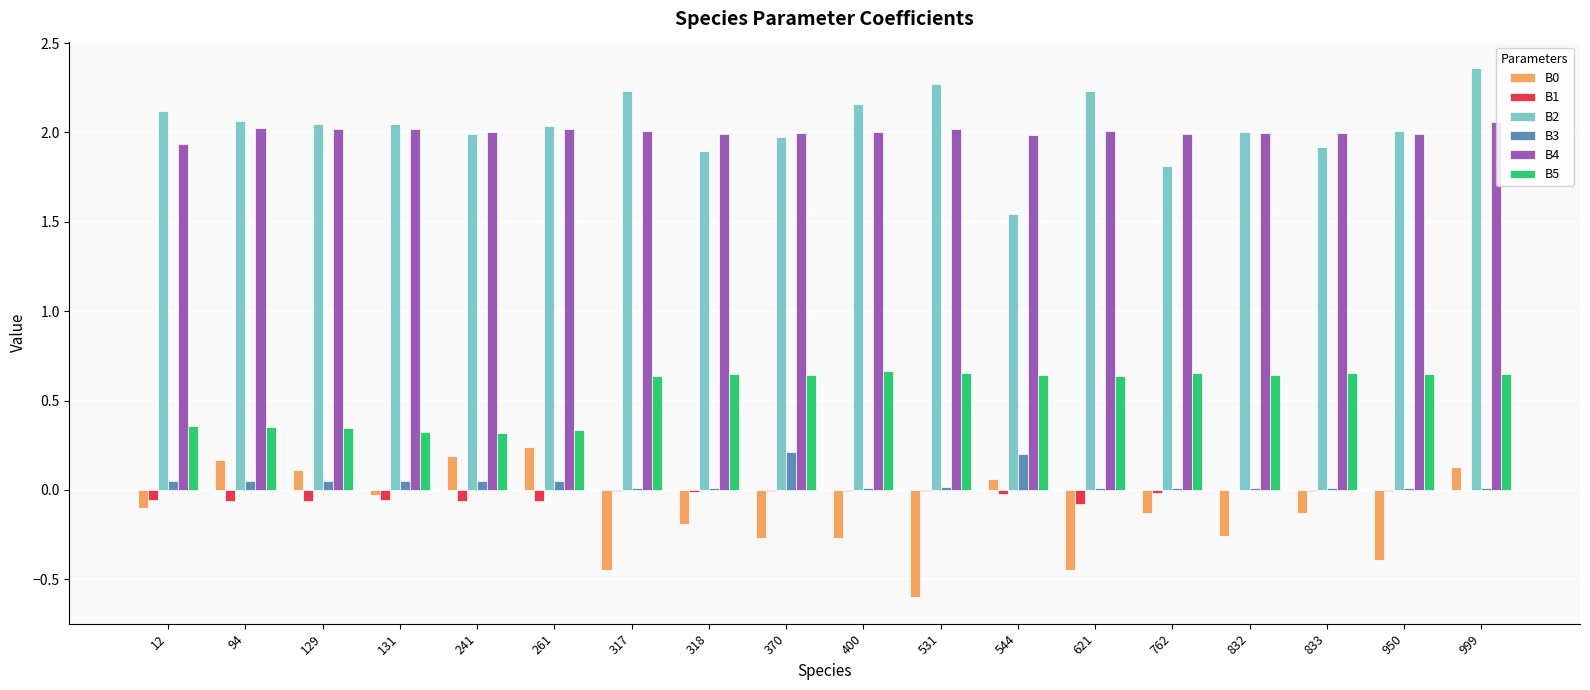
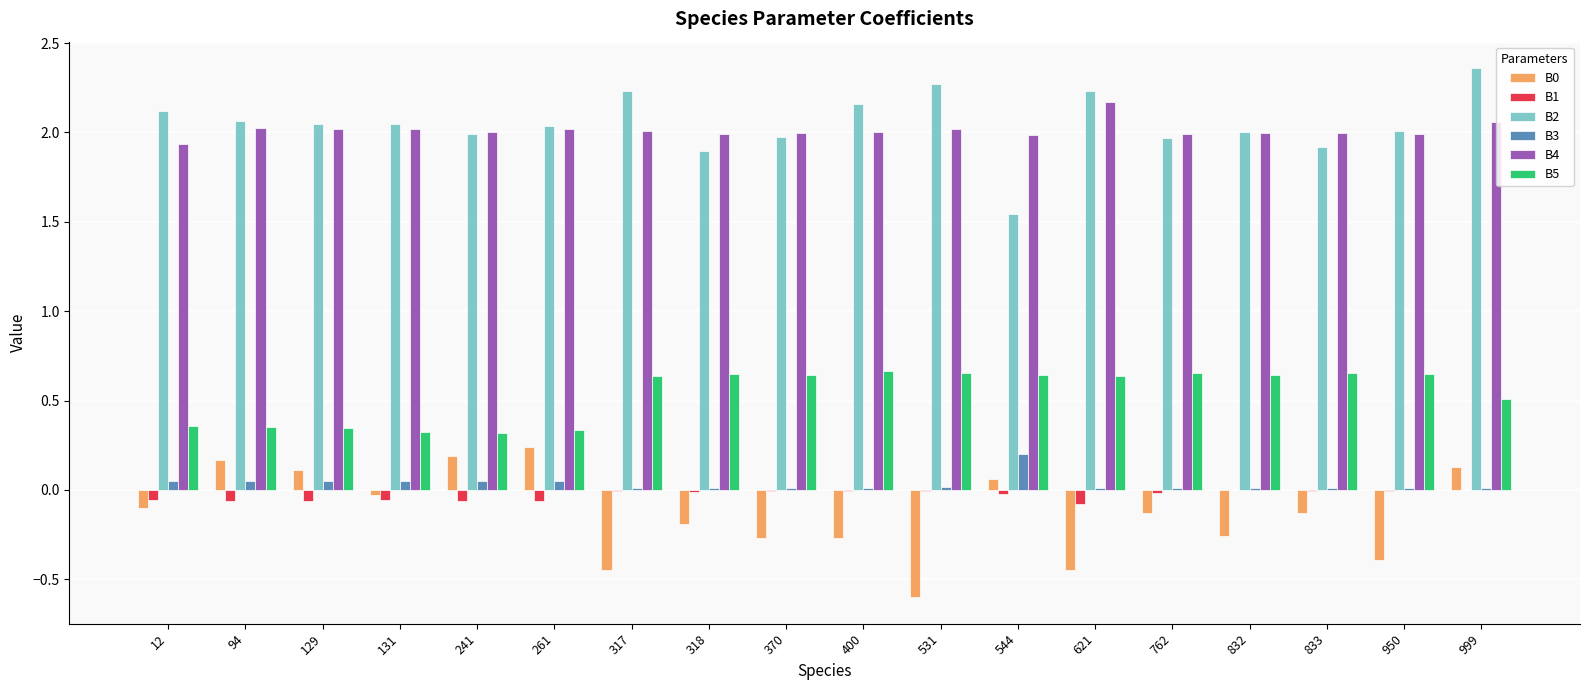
B3, 370: 0.21 -> 0.01
B4, 621: 2.01 -> 2.17
B2, 762: 1.81 -> 1.97
B5, 999: 0.65 -> 0.51
